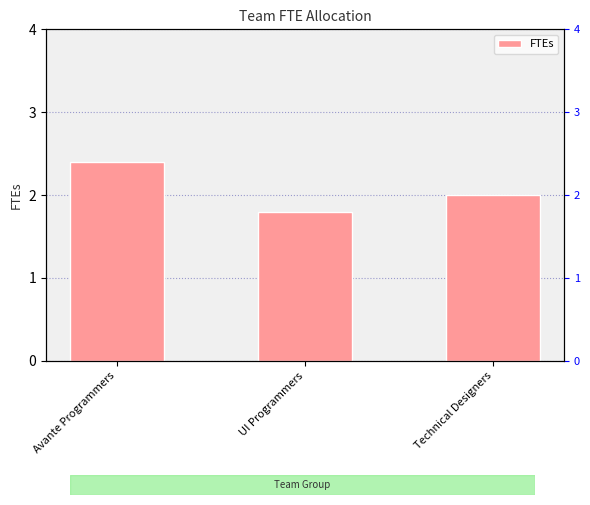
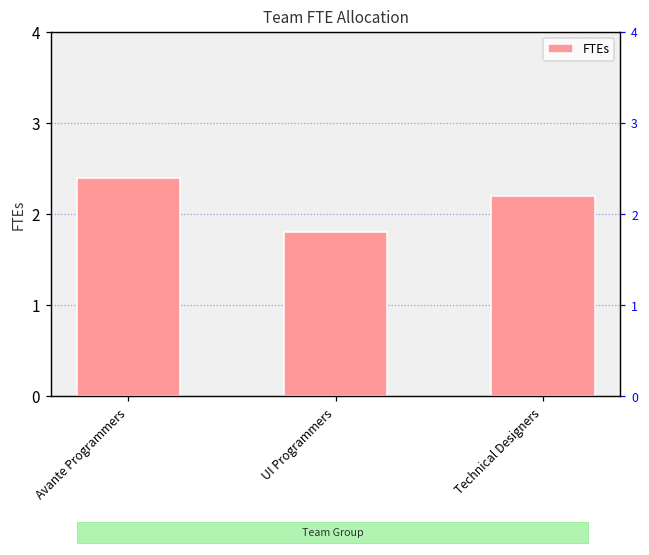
Technical Designers: 2.0 -> 2.2
